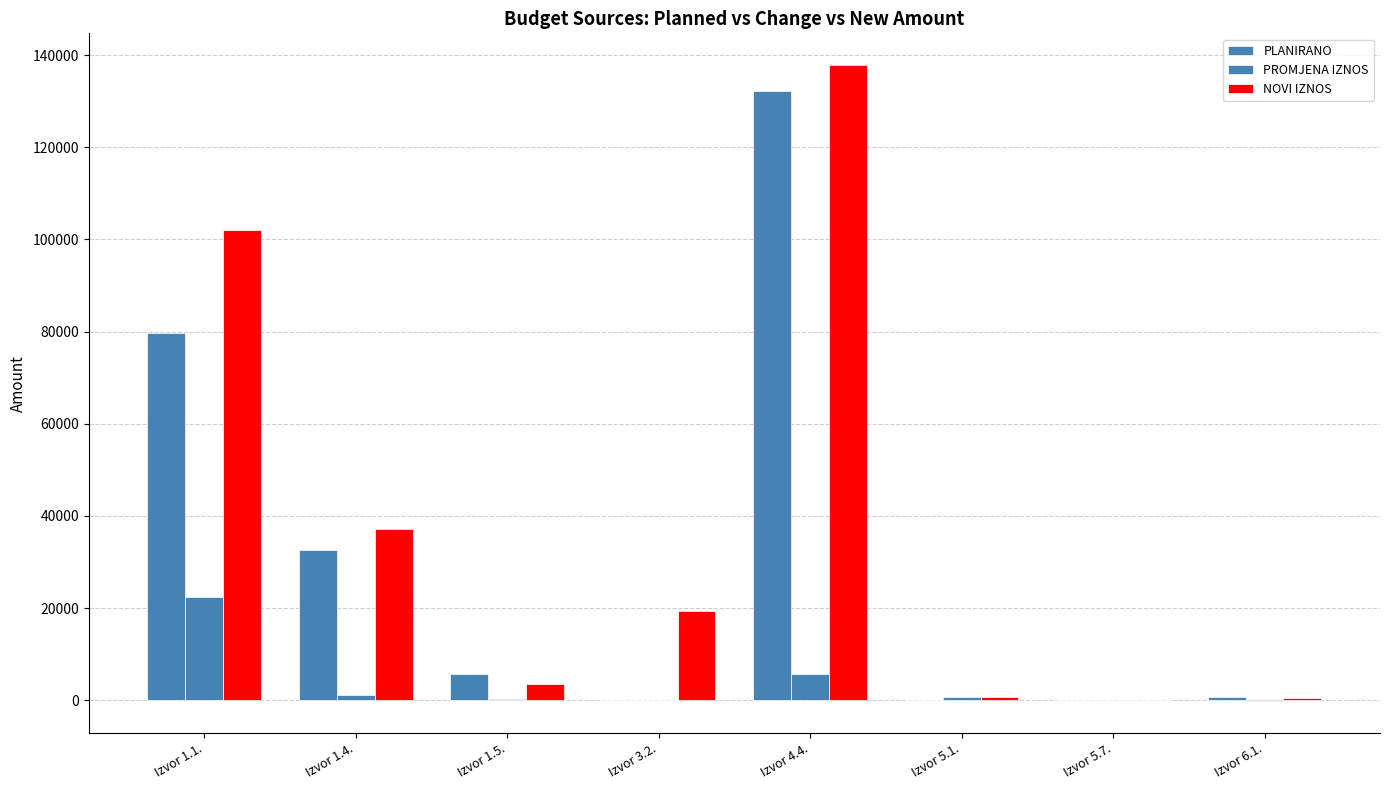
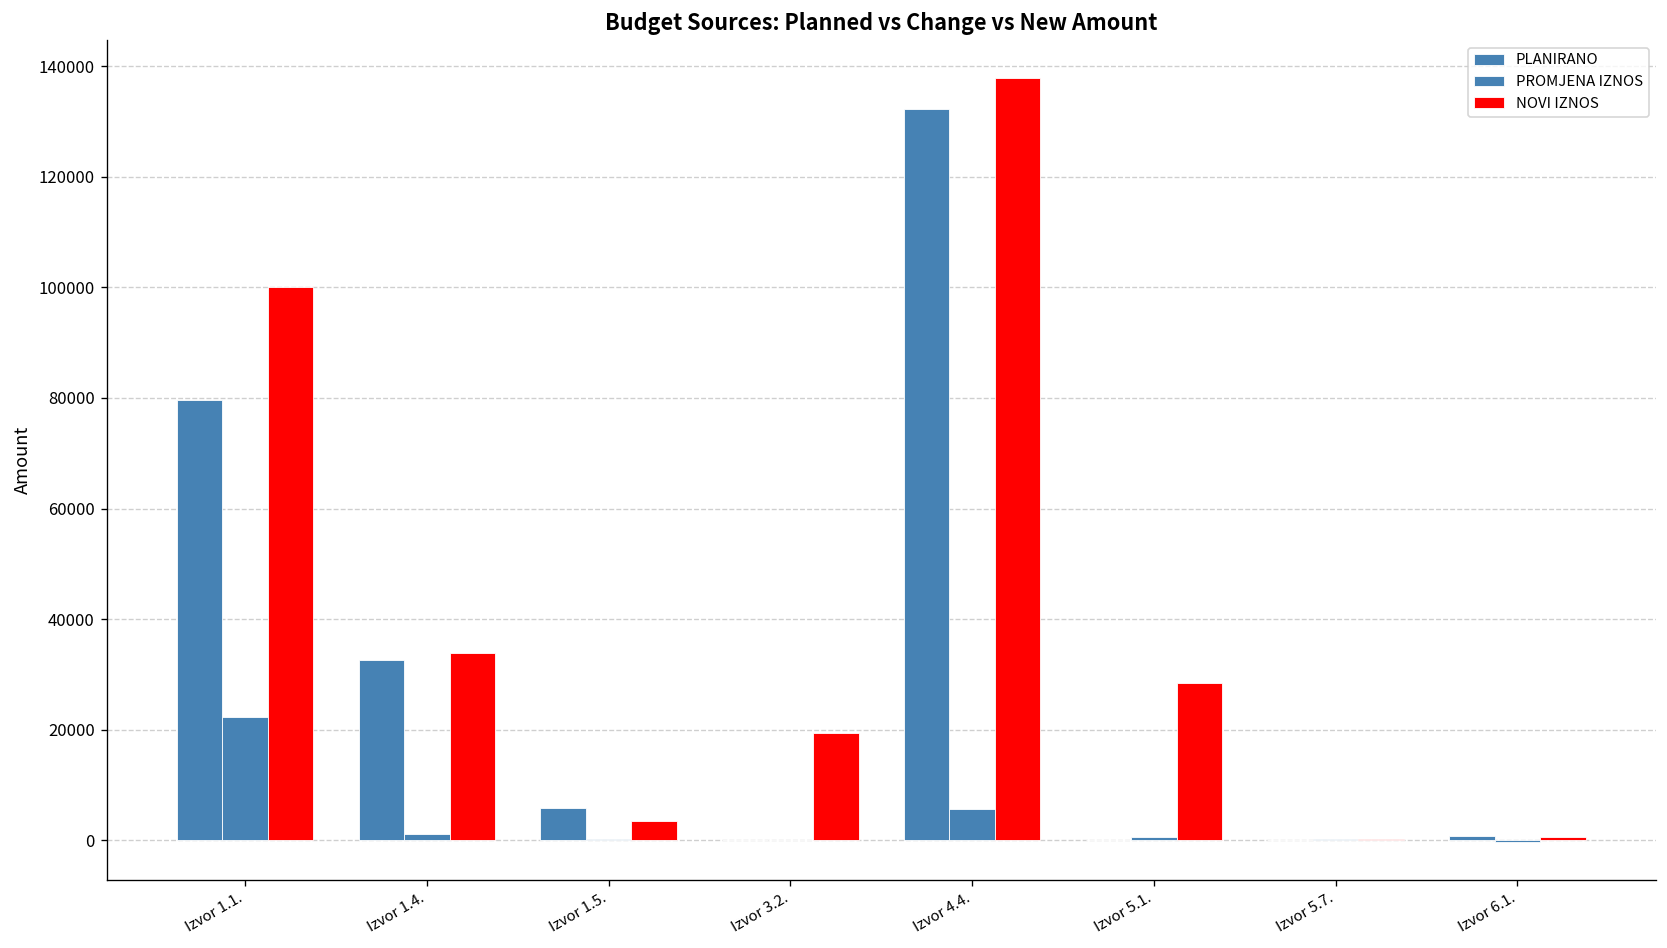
NOVI IZNOS, Izvor 1.1.: 102000 -> 100000
NOVI IZNOS, Izvor 1.4.: 37000 -> 34000
NOVI IZNOS, Izvor 5.1.: 1000 -> 28000
